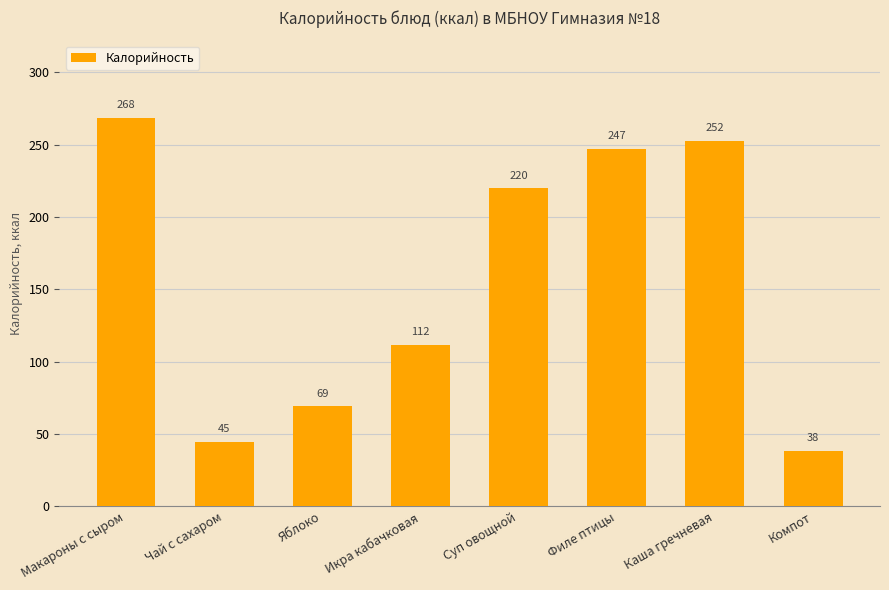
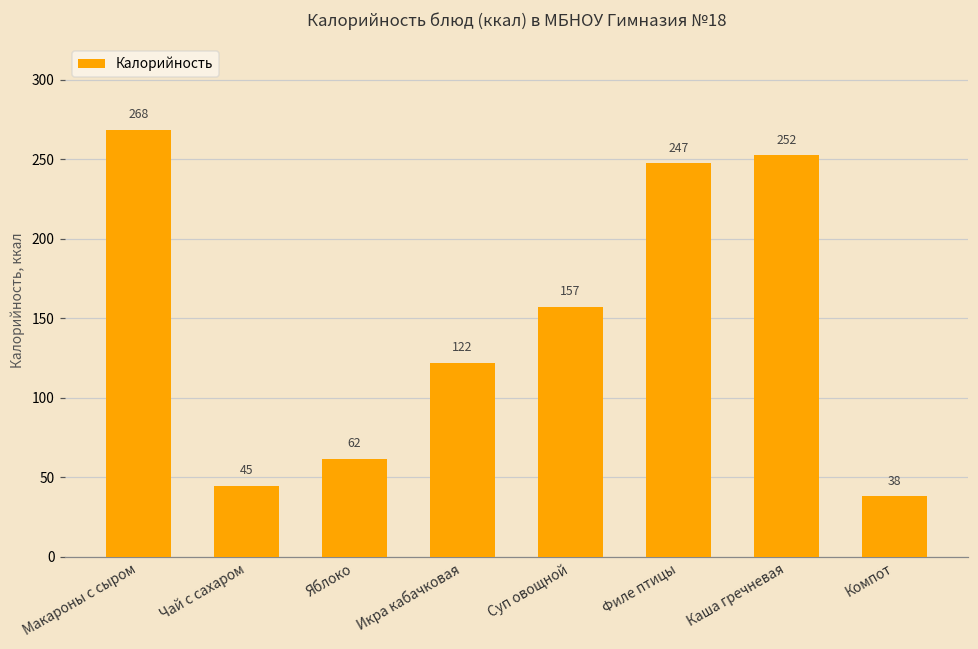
Яблоко: 69 -> 62
Икра кабачковая: 112 -> 122
Суп овощной: 220 -> 157
